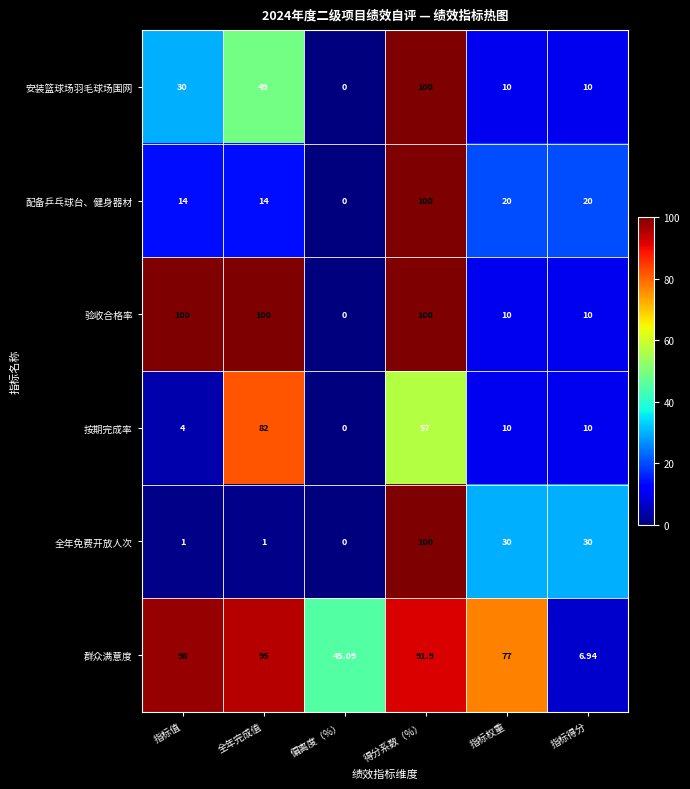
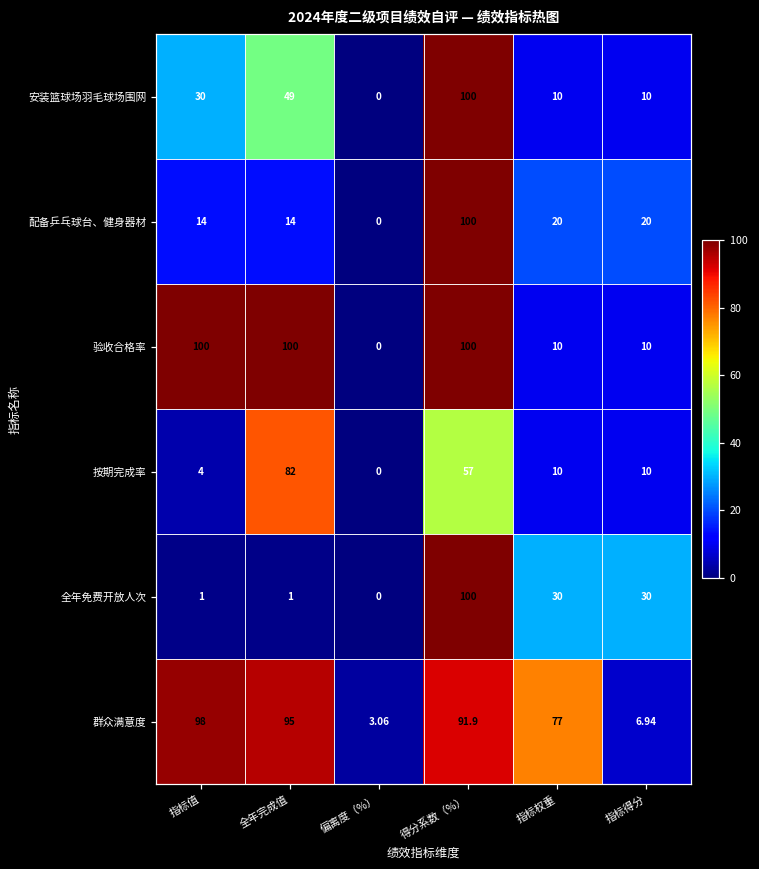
群众满意度, 偏离度（%）: 45.09 -> 3.06
